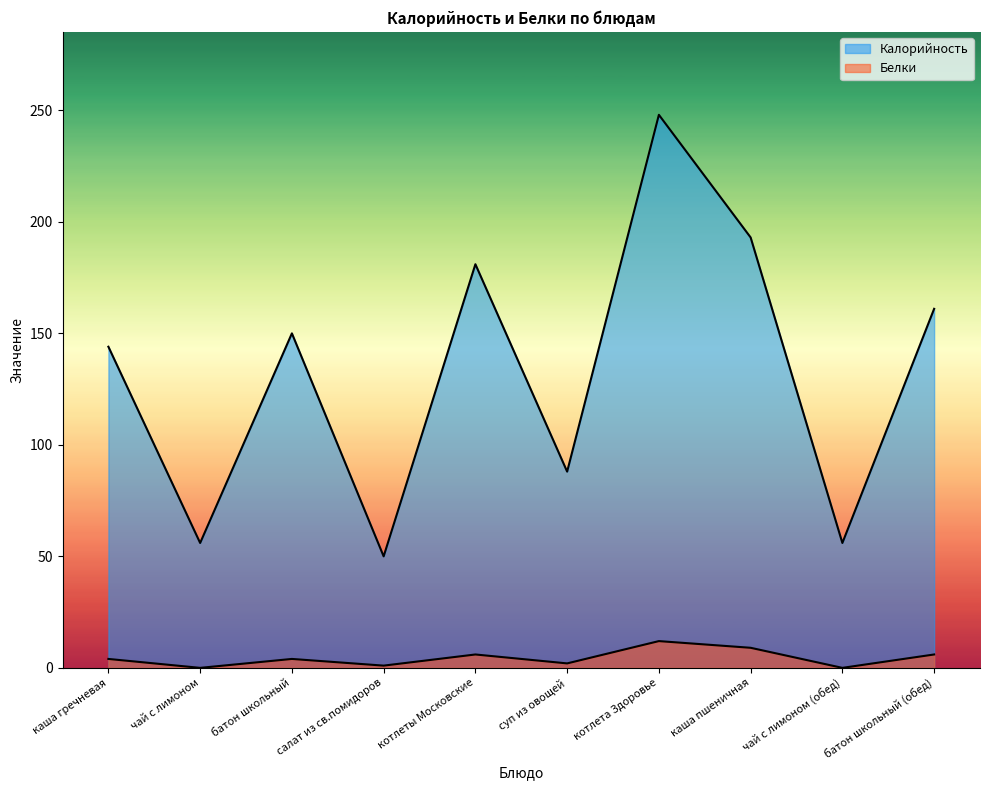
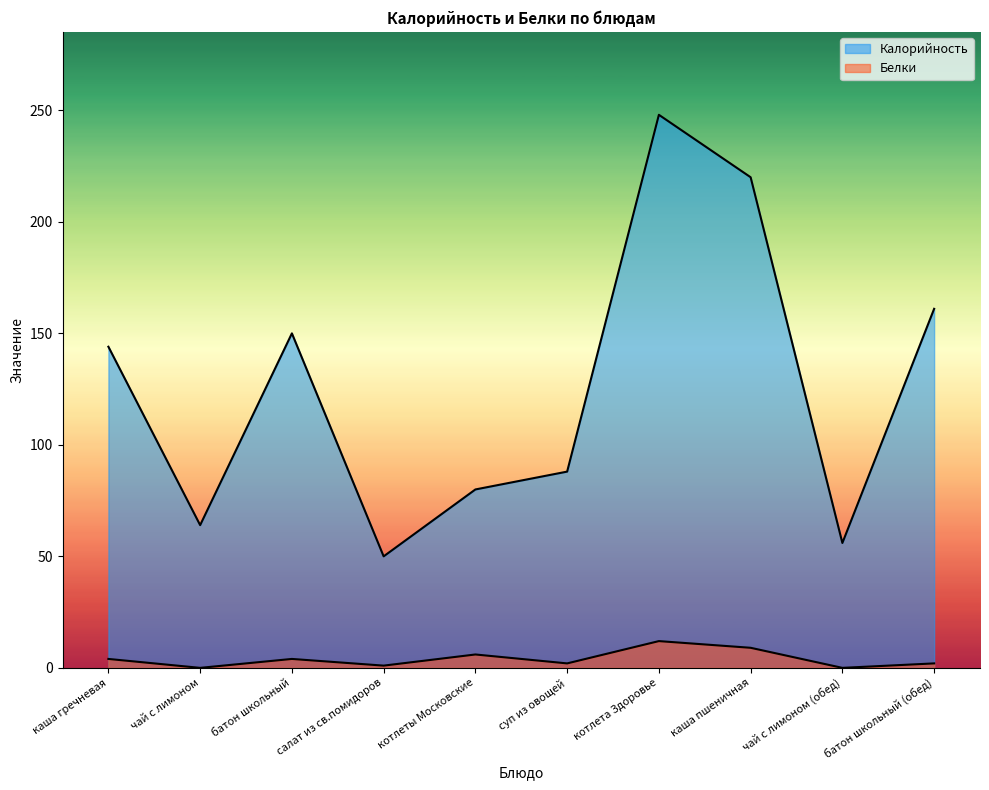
Калорийность, чай с лимоном: 56 -> 64
Калорийность, котлеты Московские: 181 -> 80
Калорийность, каша пшеничная: 193 -> 220
Белки, батон школьный (обед): 6 -> 2
